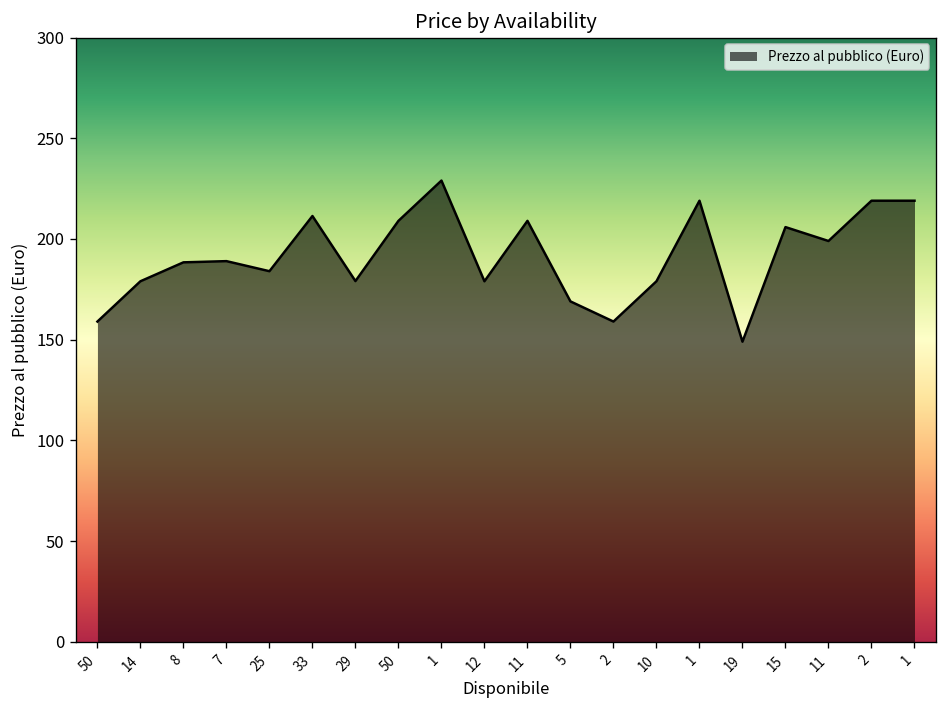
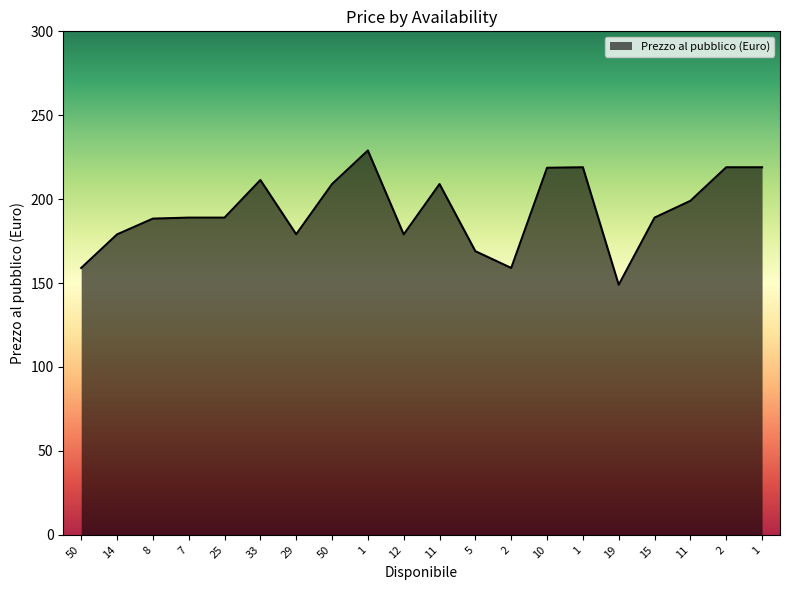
25: 184 -> 189
10: 179 -> 219
15: 206 -> 189
